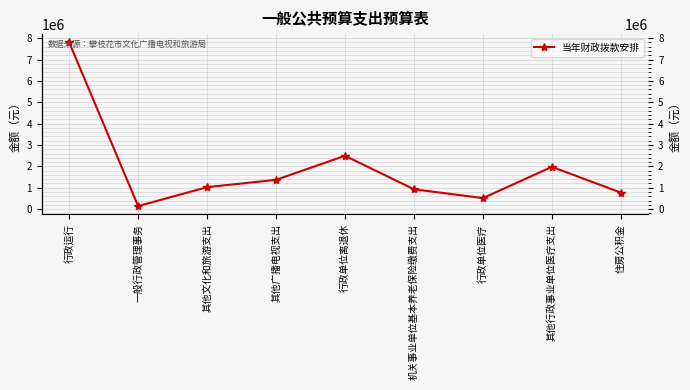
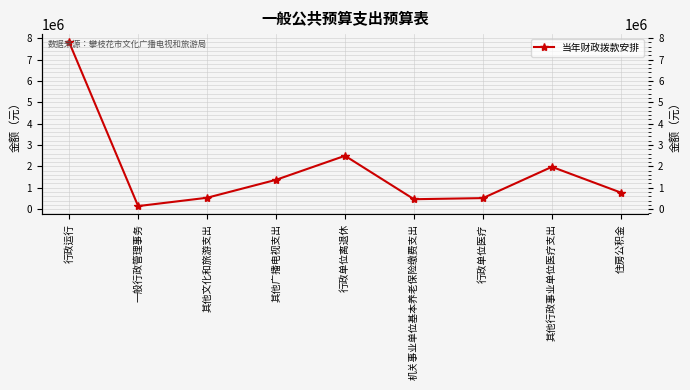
其他文化和旅游支出: 1000000 -> 500000
机关事业单位基本养老保险缴费支出: 900000 -> 500000
